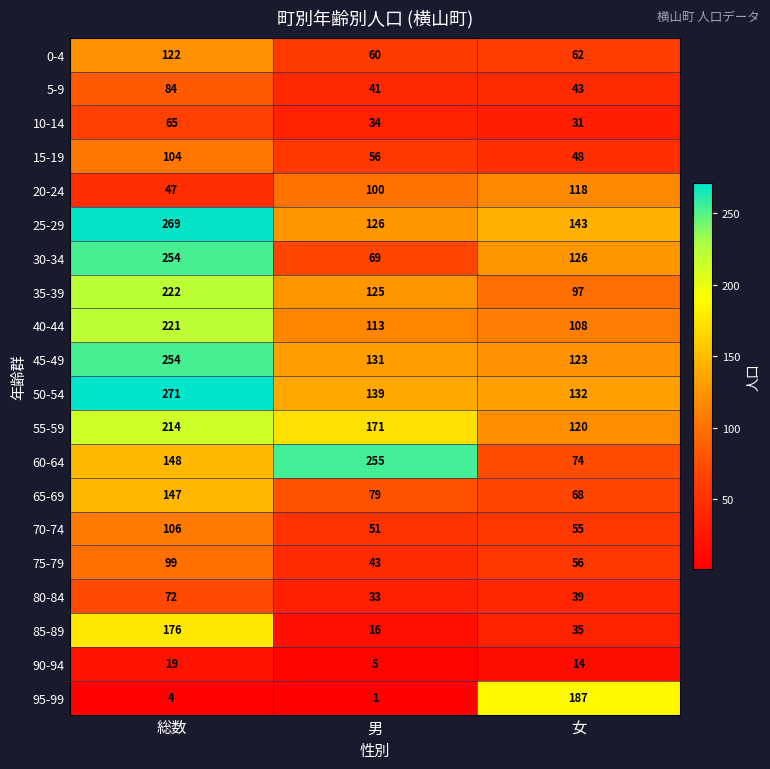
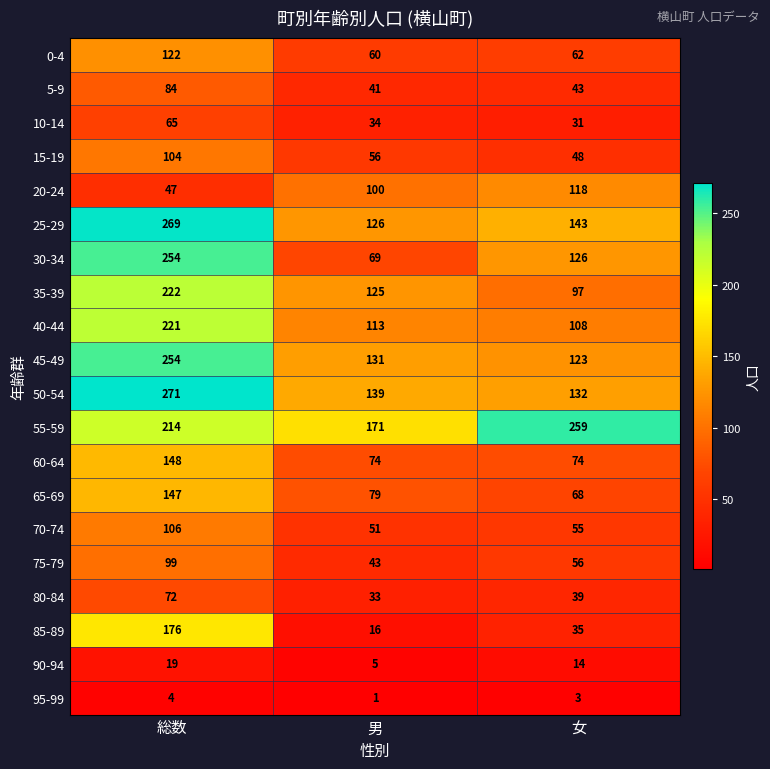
55-59, 女: 120 -> 259
60-64, 男: 255 -> 74
95-99, 女: 187 -> 3
